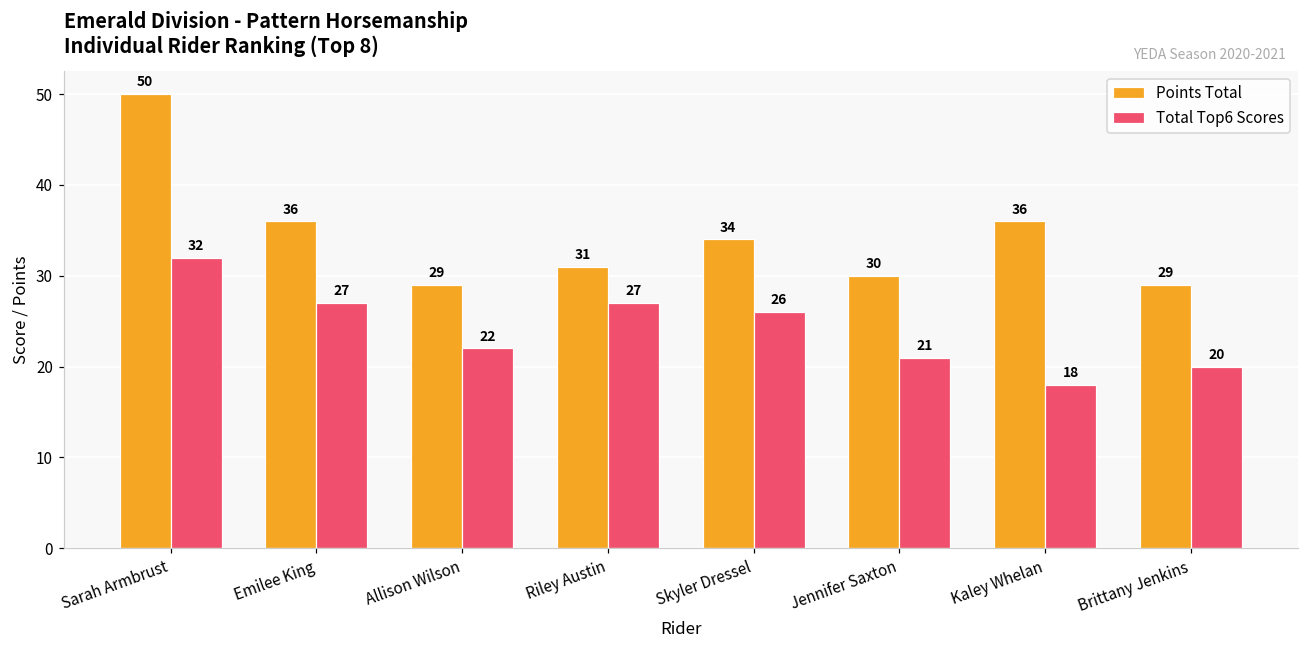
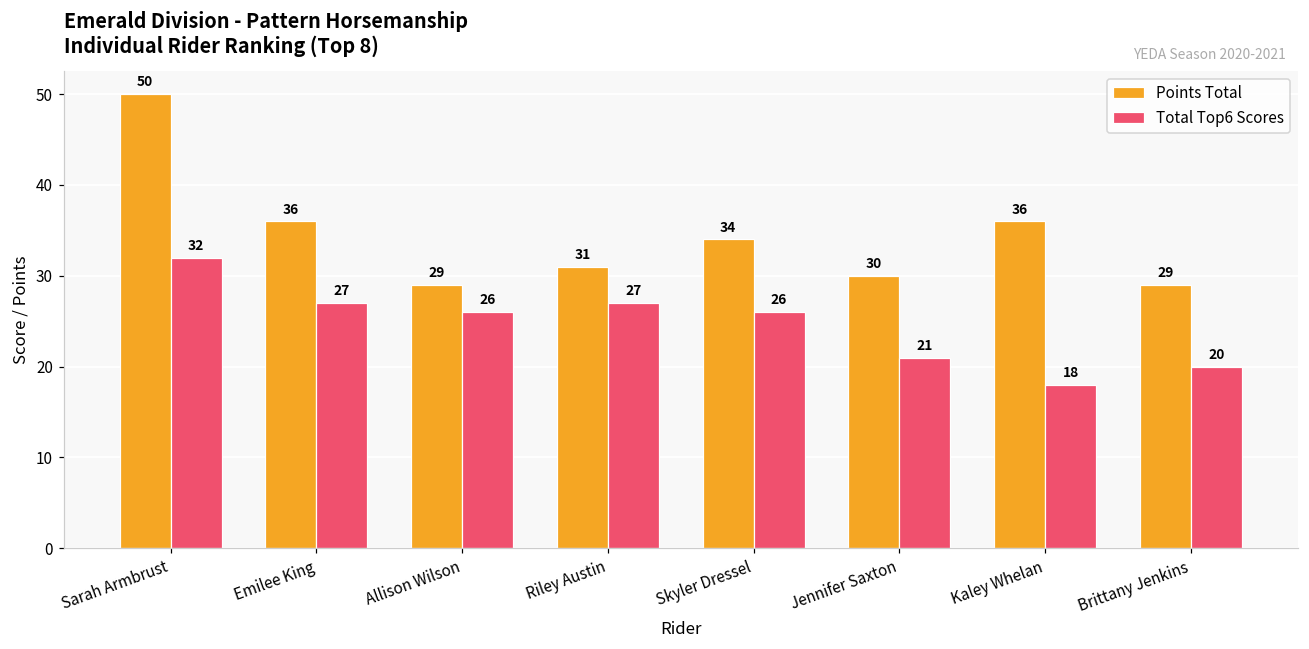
Total Top6 Scores, Allison Wilson: 22 -> 26
